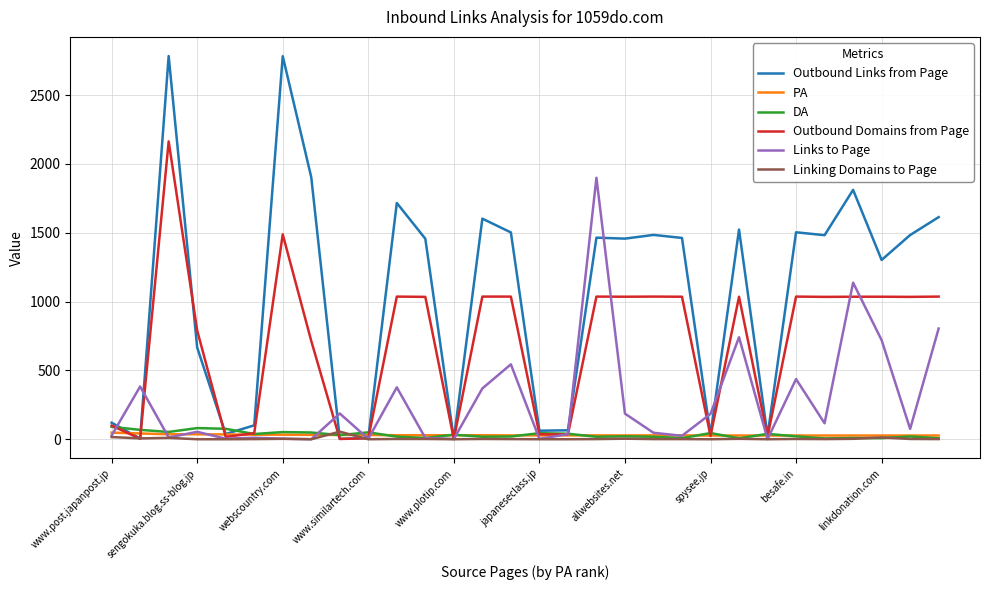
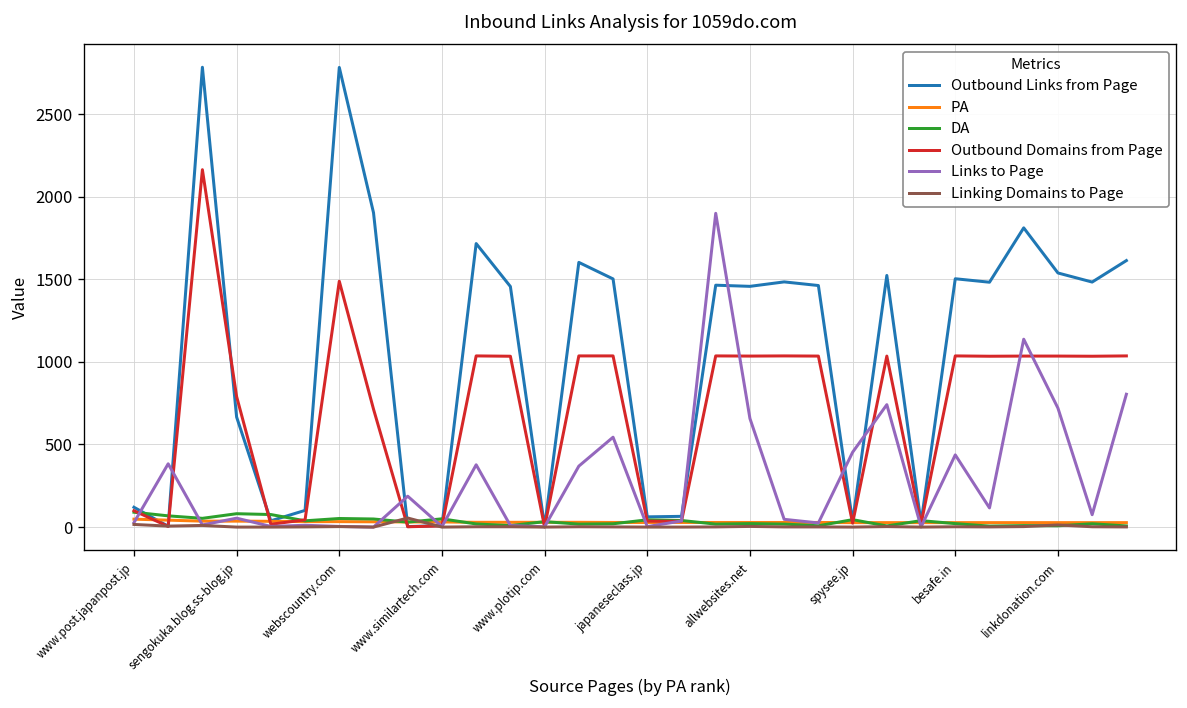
Links to Page, allwebsites.net: 190 -> 660
Links to Page, spysee.jp: 180 -> 450
Outbound Links from Page, linkdonation.com: 1300 -> 1540
